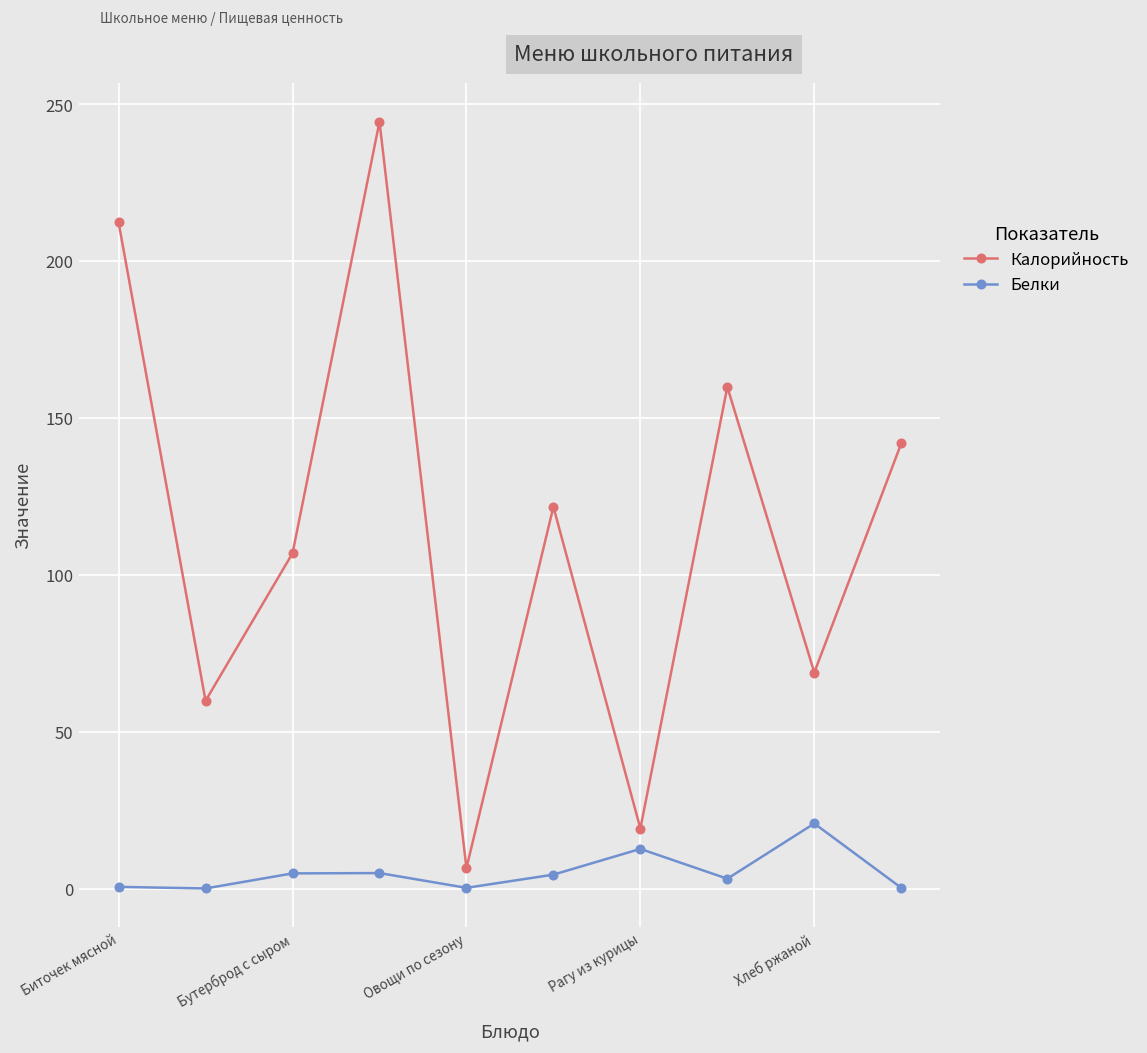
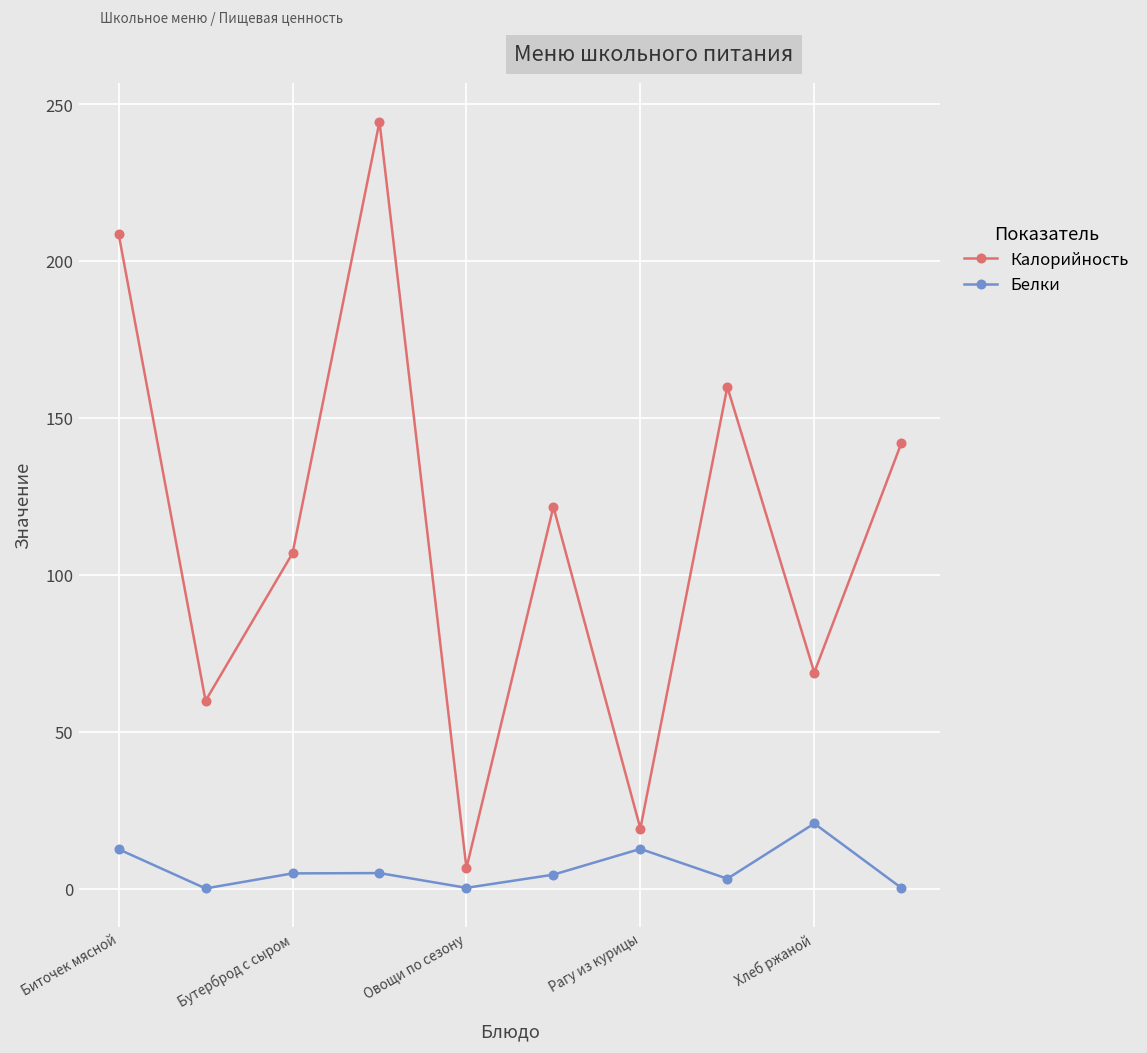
Калорийность, Биточек мясной: 212 -> 209
Белки, Биточек мясной: 1 -> 13
